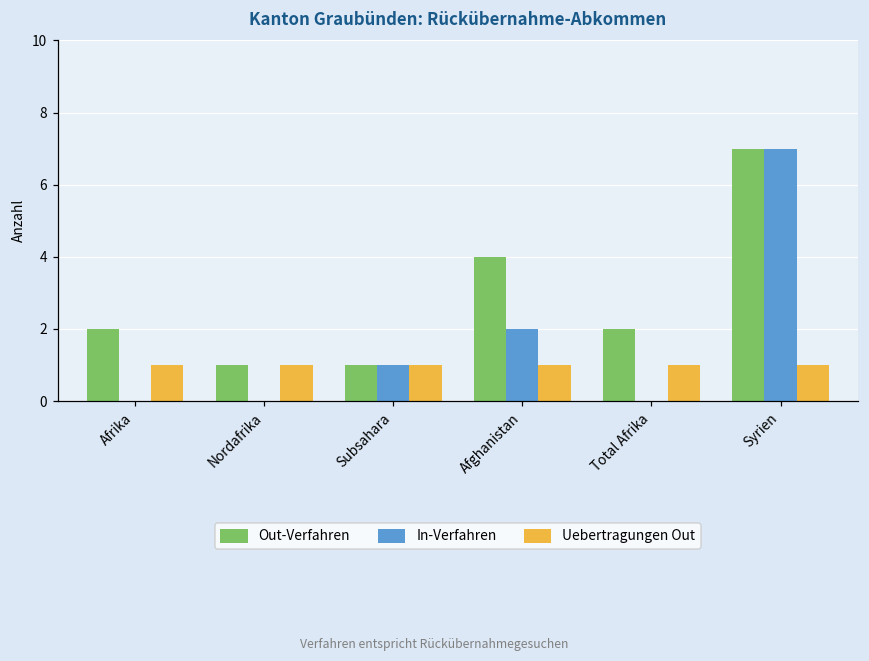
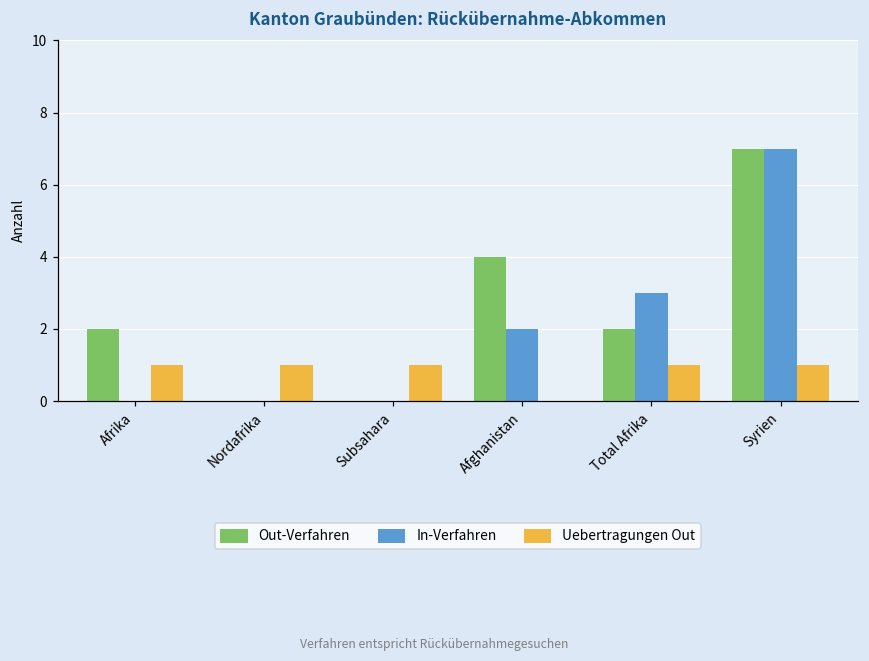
Out-Verfahren, Nordafrika: 1 -> 0
Out-Verfahren, Subsahara: 1 -> 0
In-Verfahren, Subsahara: 1 -> 0
Uebertragungen Out, Afghanistan: 1 -> 0
In-Verfahren, Total Afrika: 0 -> 3
